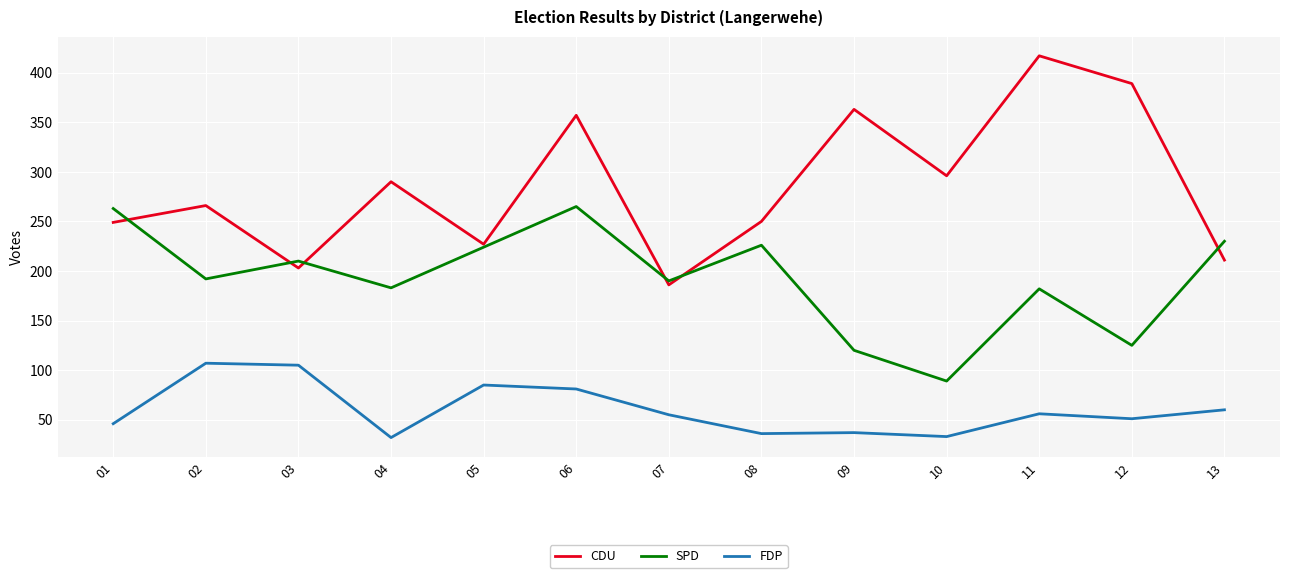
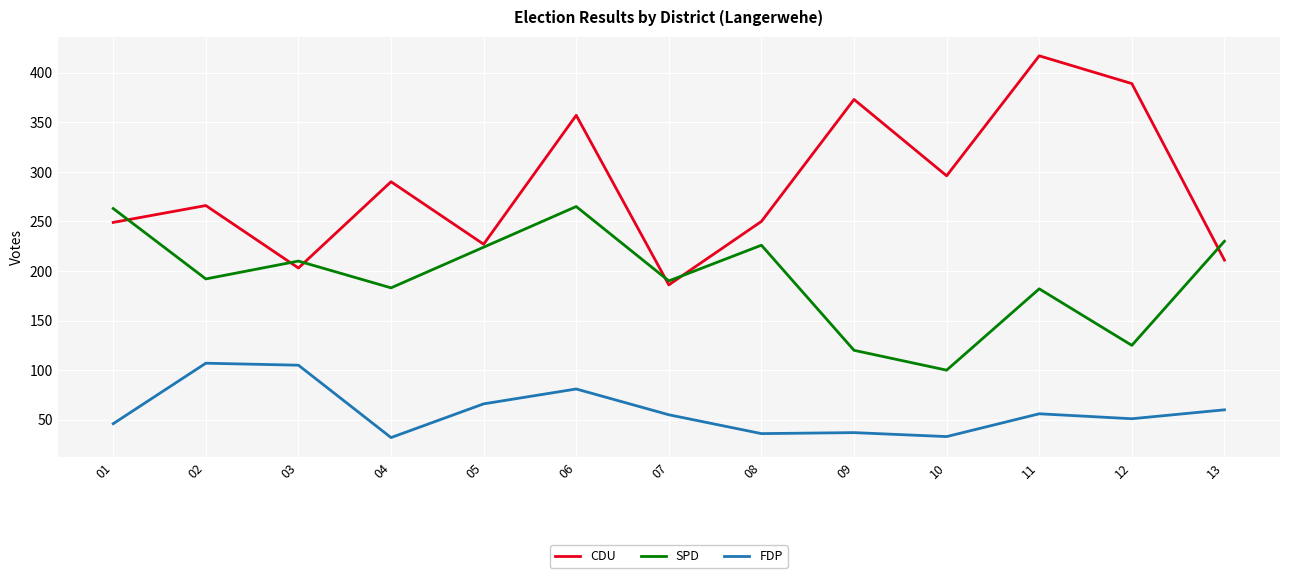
FDP, 05: 90 -> 70
CDU, 09: 360 -> 370
SPD, 10: 90 -> 100
